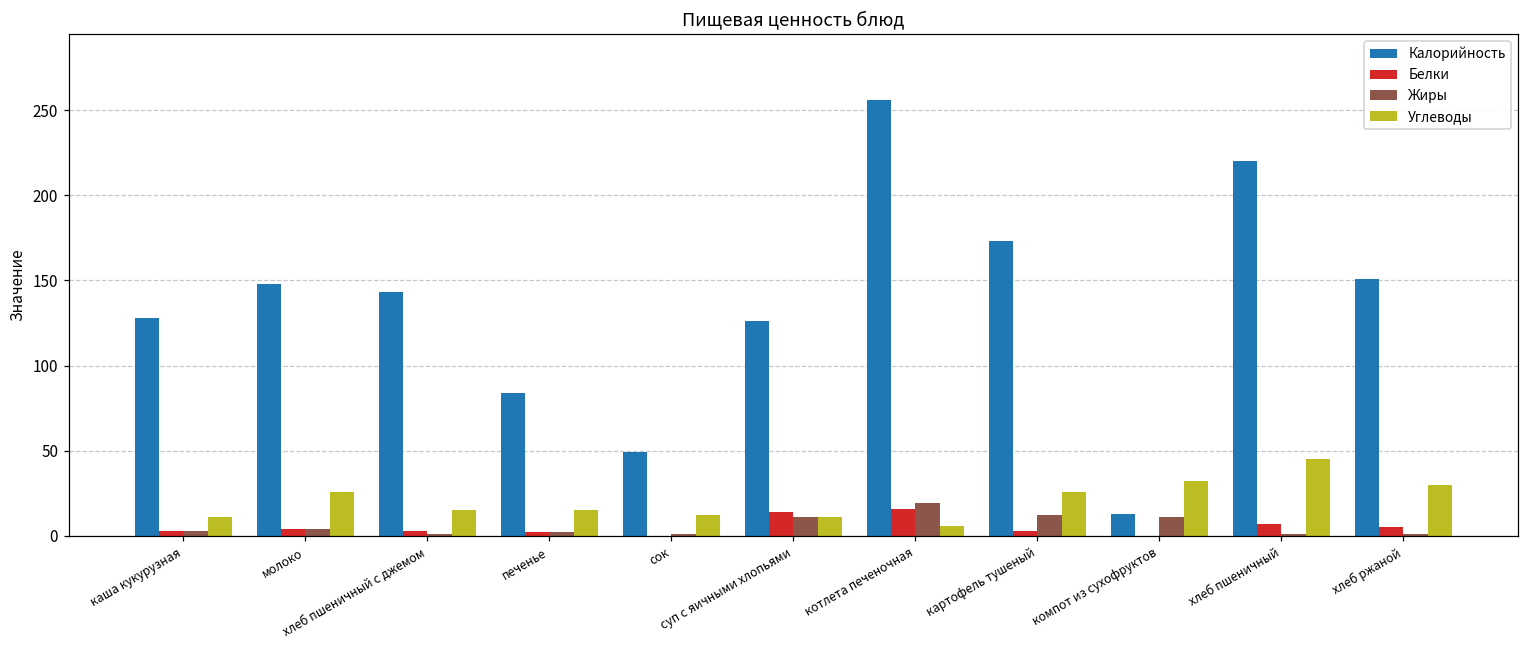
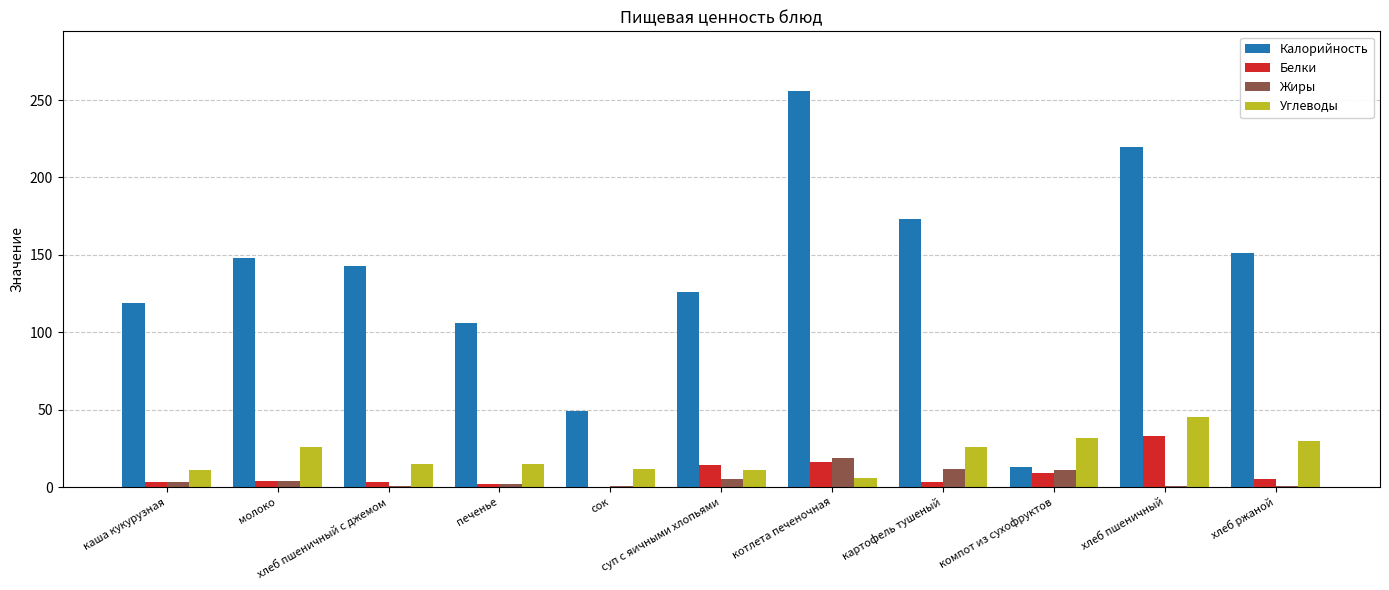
Калорийность, каша кукурузная: 128 -> 119
Калорийность, печенье: 84 -> 106
Жиры, суп с яичными хлопьями: 11 -> 5
Белки, компот из сухофруктов: 0 -> 9
Белки, хлеб пшеничный: 7 -> 33
